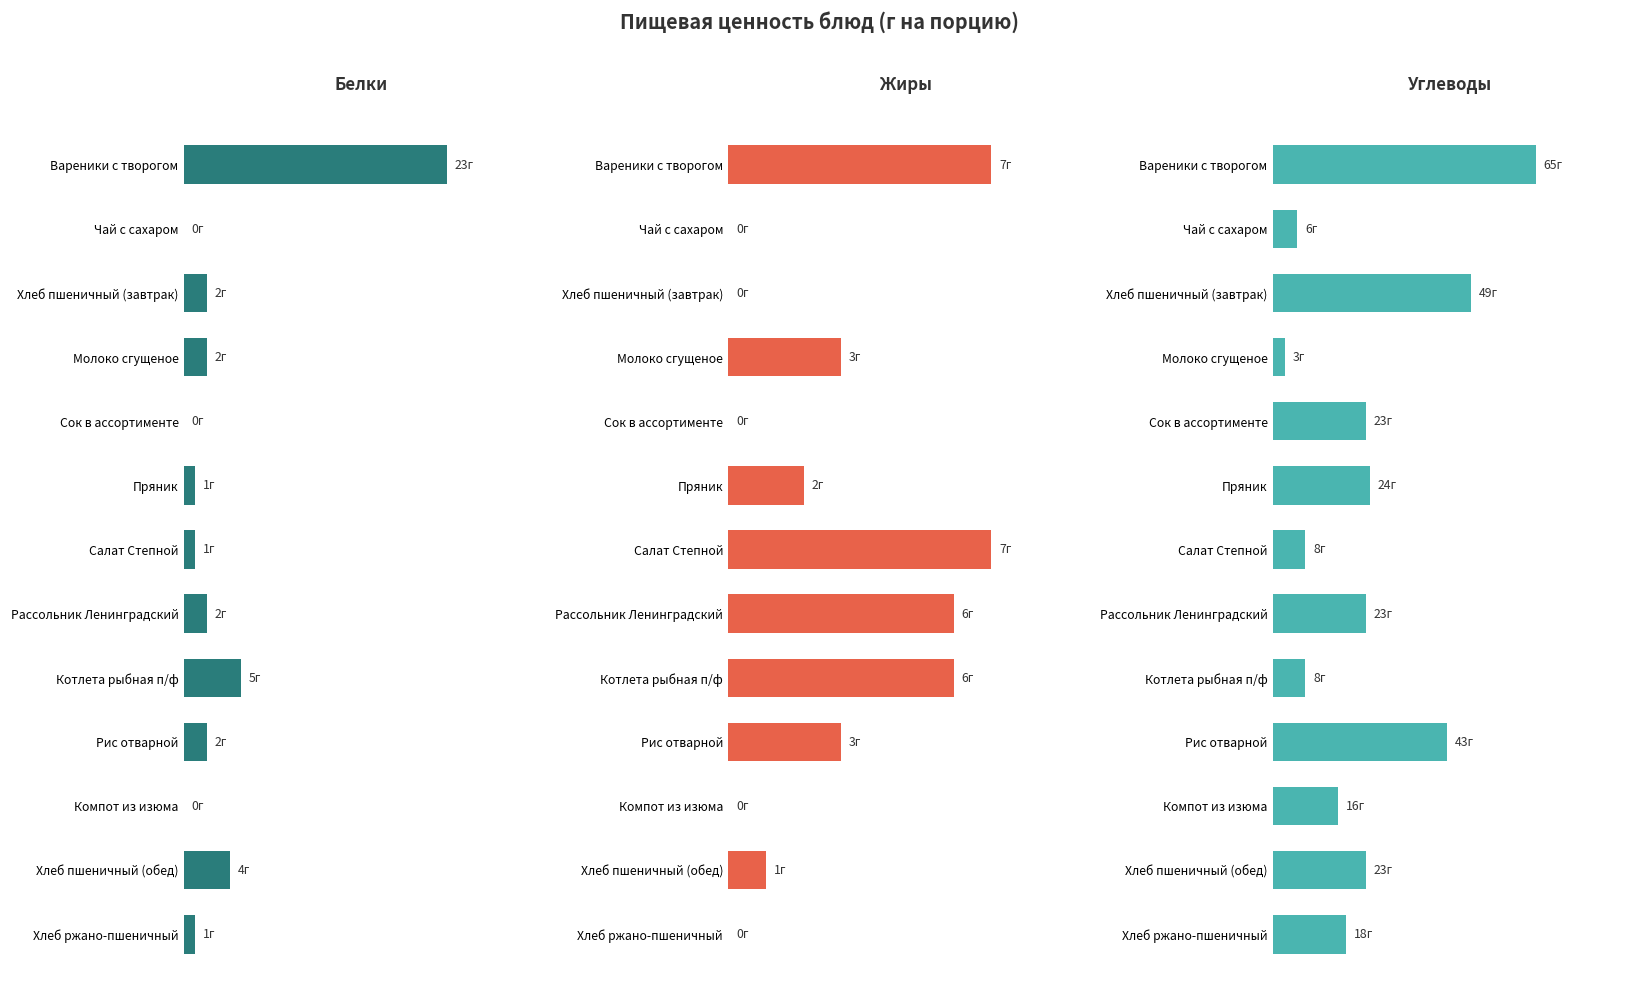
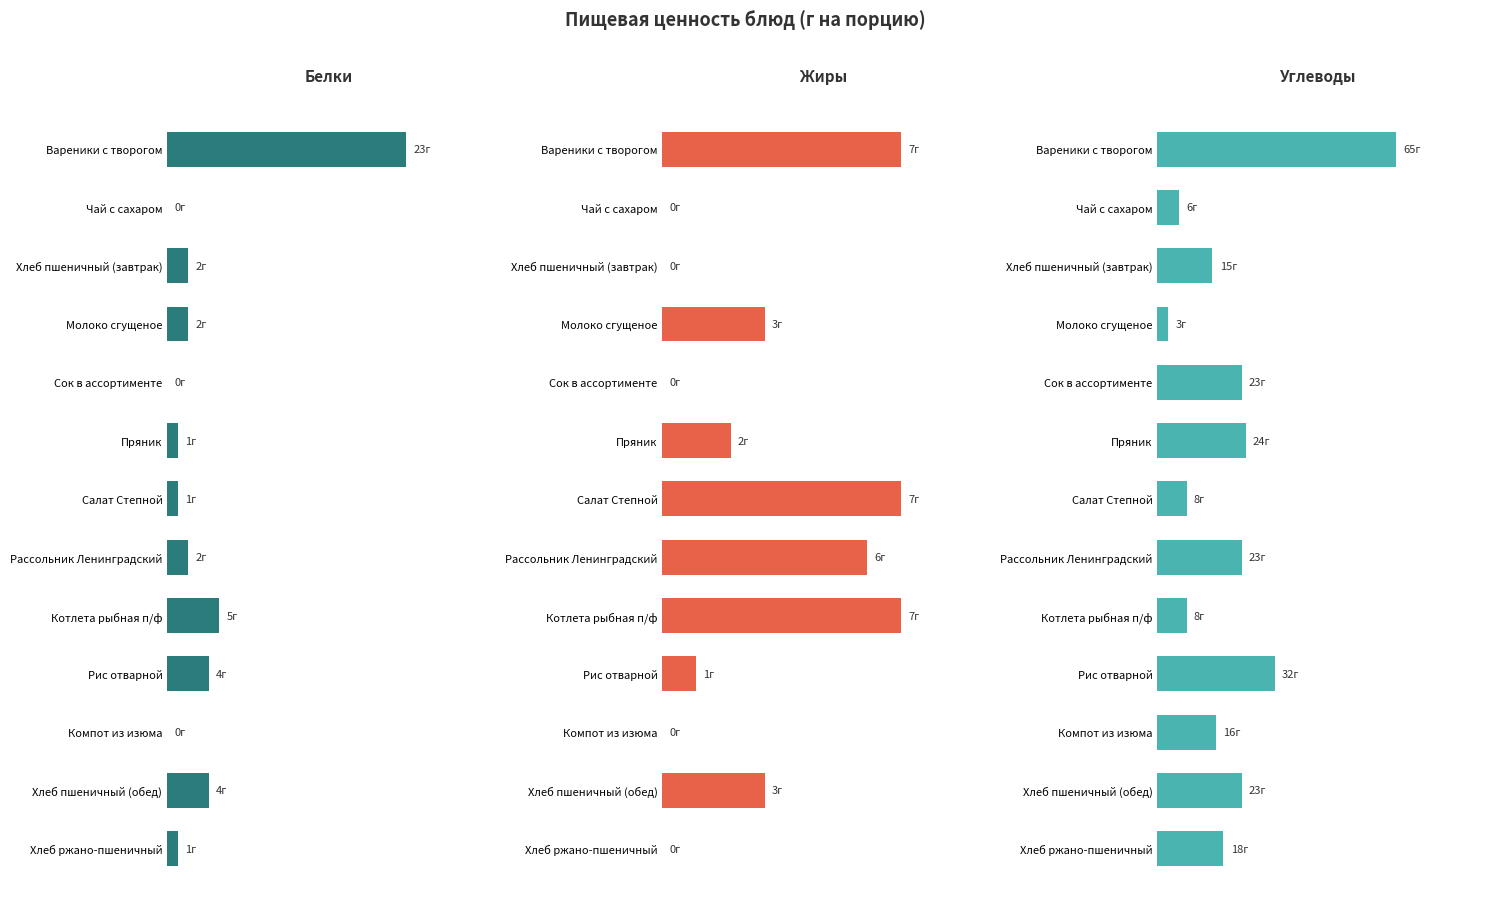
Белки, Рис отварной: 2г -> 4г
Жиры, Котлета рыбная п/ф: 6г -> 7г
Жиры, Рис отварной: 3г -> 1г
Жиры, Хлеб пшеничный (обед): 1г -> 3г
Углеводы, Хлеб пшеничный (завтрак): 49г -> 15г
Углеводы, Рис отварной: 43г -> 32г
